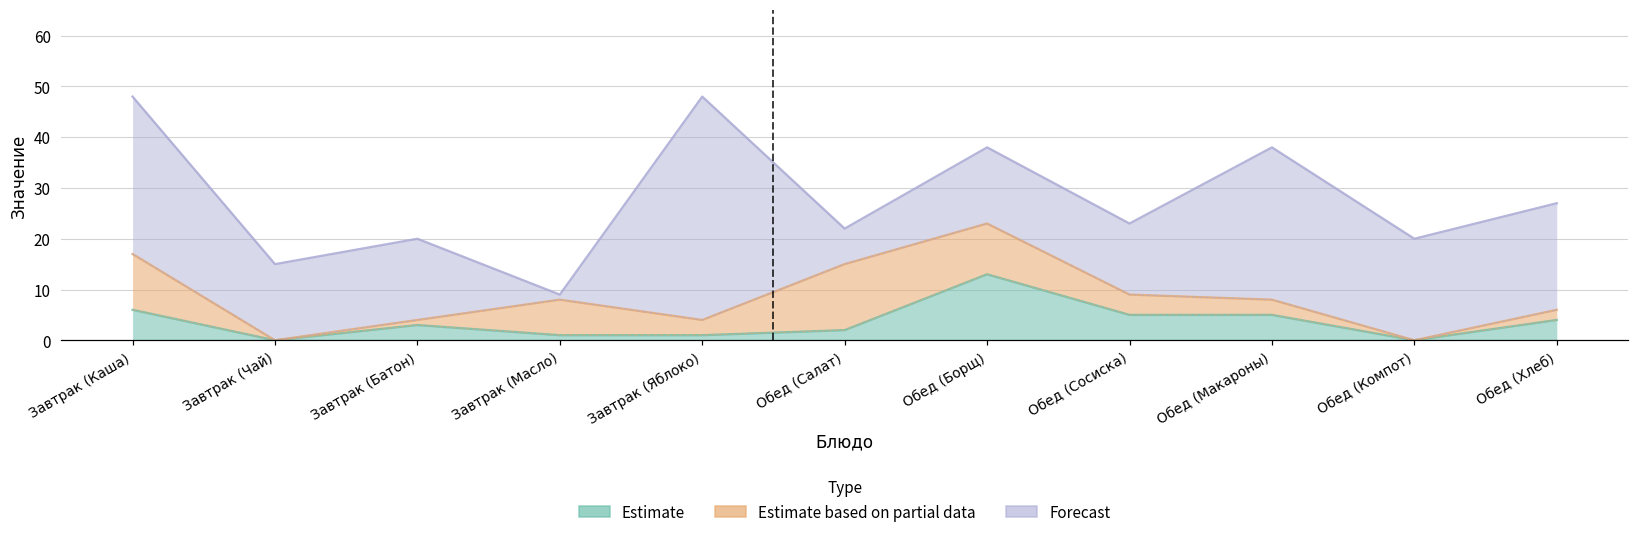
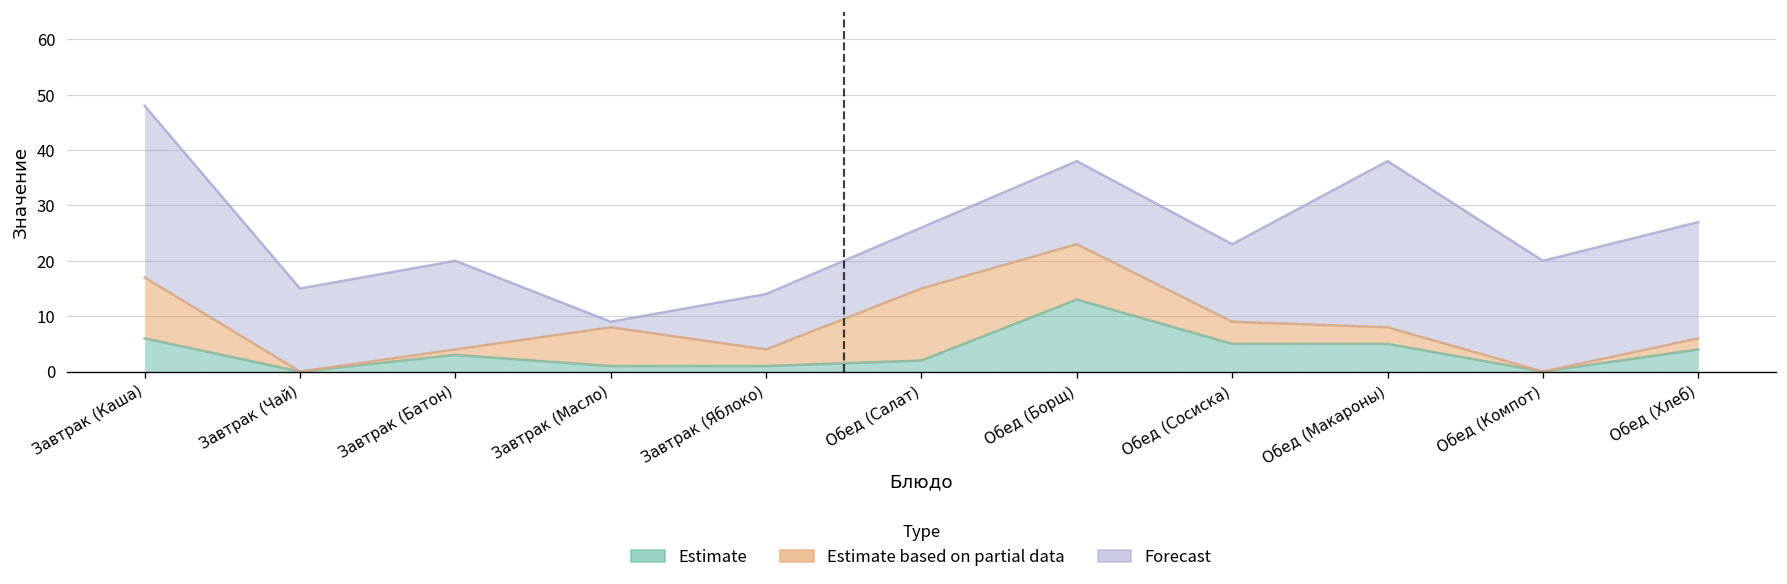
Forecast, Завтрак (Яблоко): 44 -> 10
Forecast, Обед (Салат): 7 -> 11
